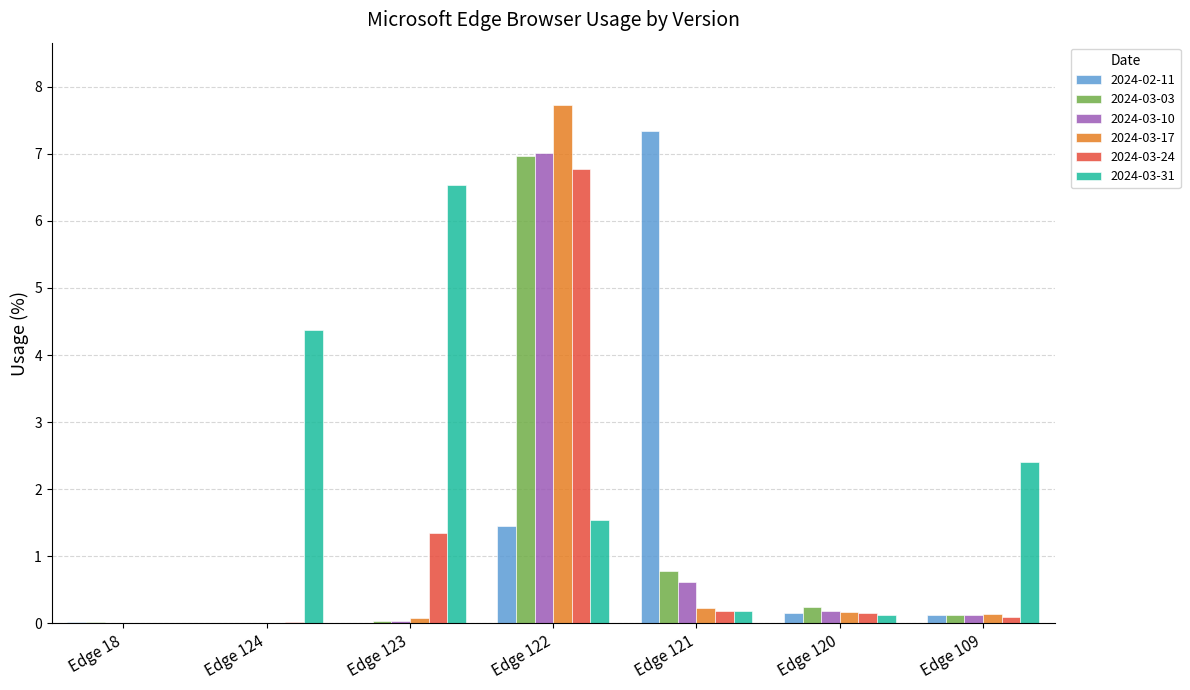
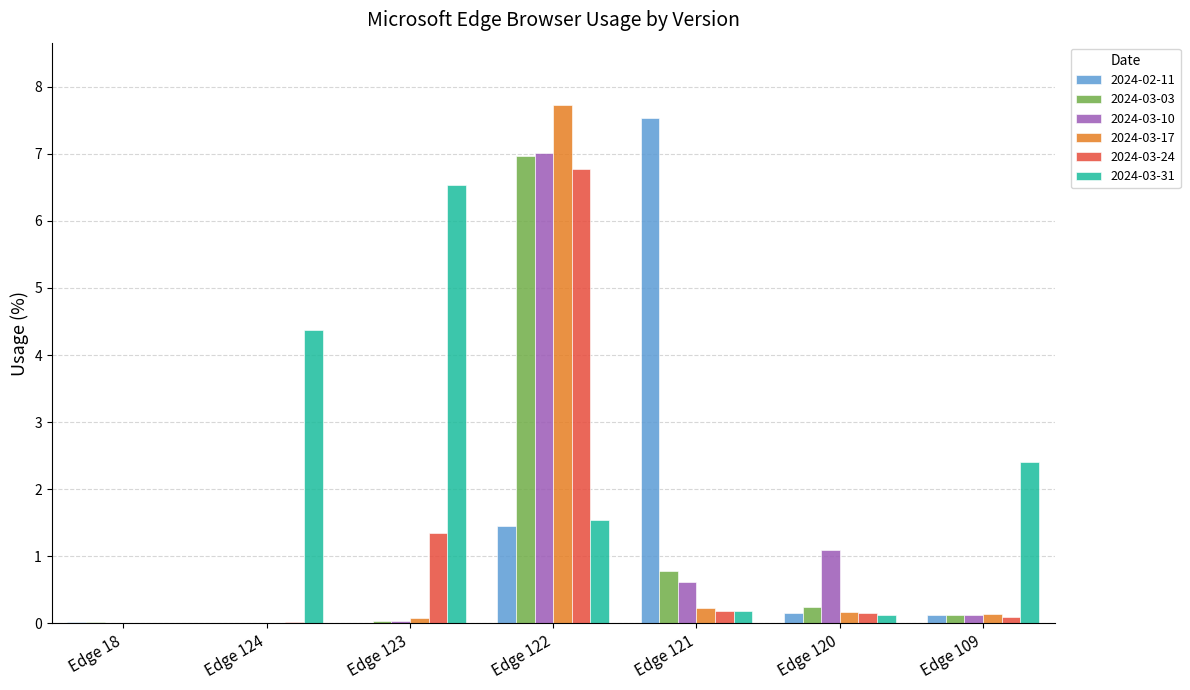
2024-02-11, Edge 121: 7.3 -> 7.5
2024-03-10, Edge 120: 0.2 -> 1.1
